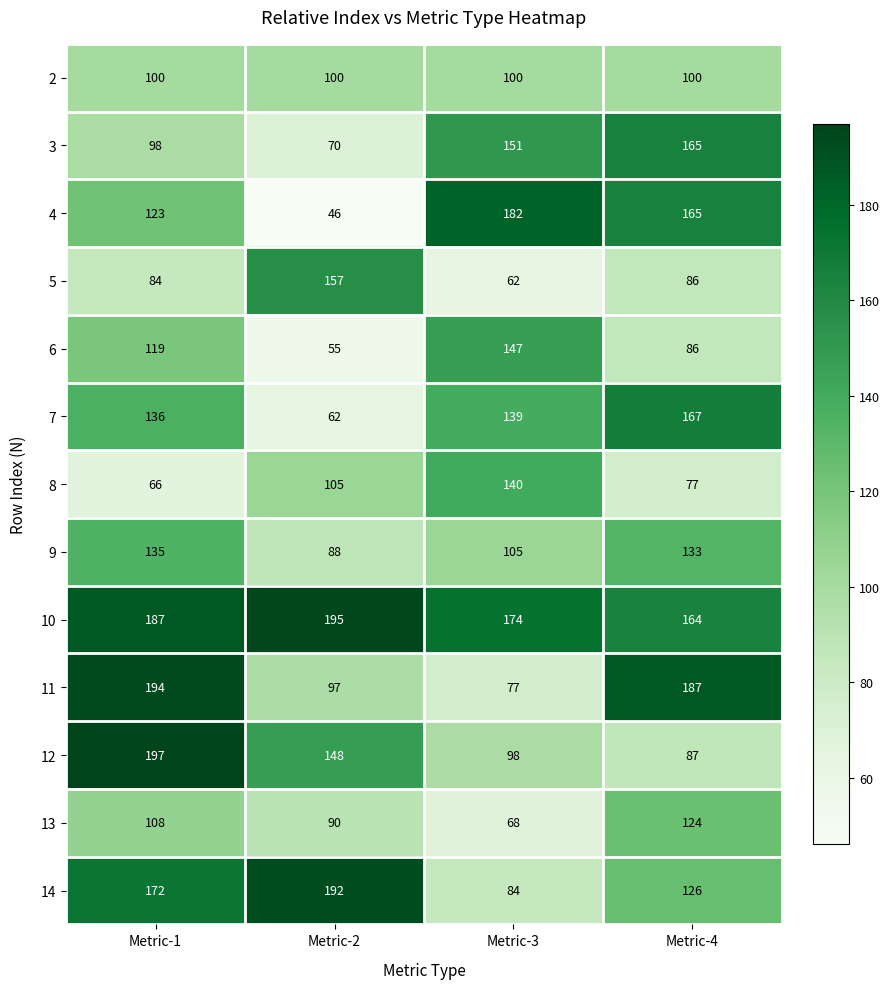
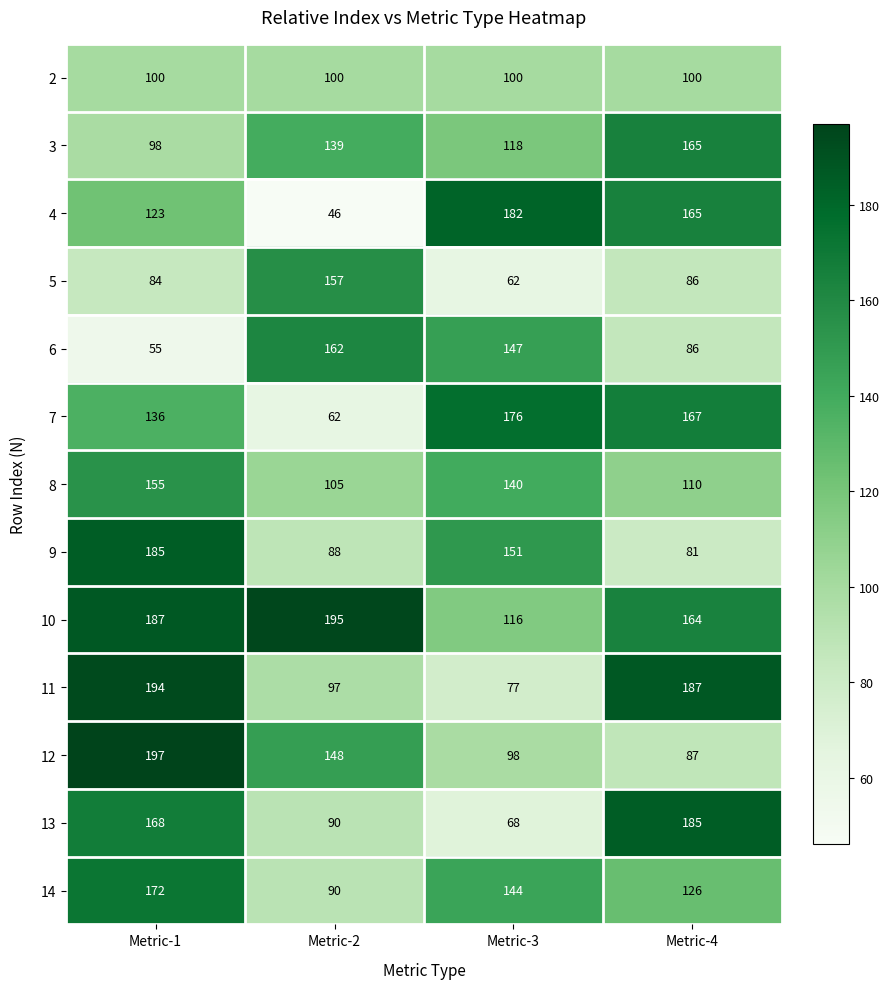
3, Metric-2: 70 -> 139
3, Metric-3: 151 -> 118
6, Metric-1: 119 -> 55
6, Metric-2: 55 -> 162
7, Metric-3: 139 -> 176
8, Metric-1: 66 -> 155
8, Metric-4: 77 -> 110
9, Metric-1: 135 -> 185
9, Metric-3: 105 -> 151
9, Metric-4: 133 -> 81
10, Metric-3: 174 -> 116
13, Metric-1: 108 -> 168
13, Metric-4: 124 -> 185
14, Metric-2: 192 -> 90
14, Metric-3: 84 -> 144
